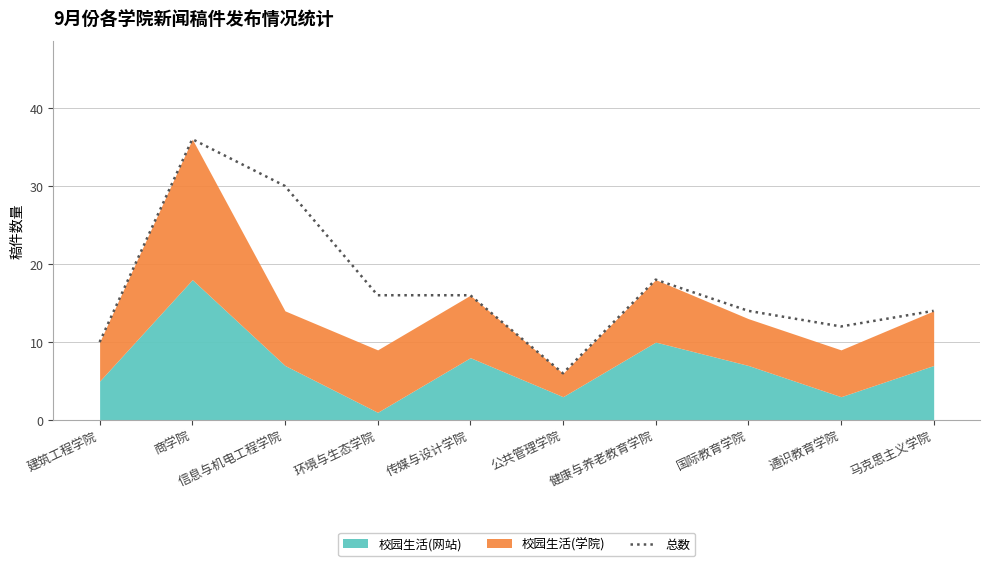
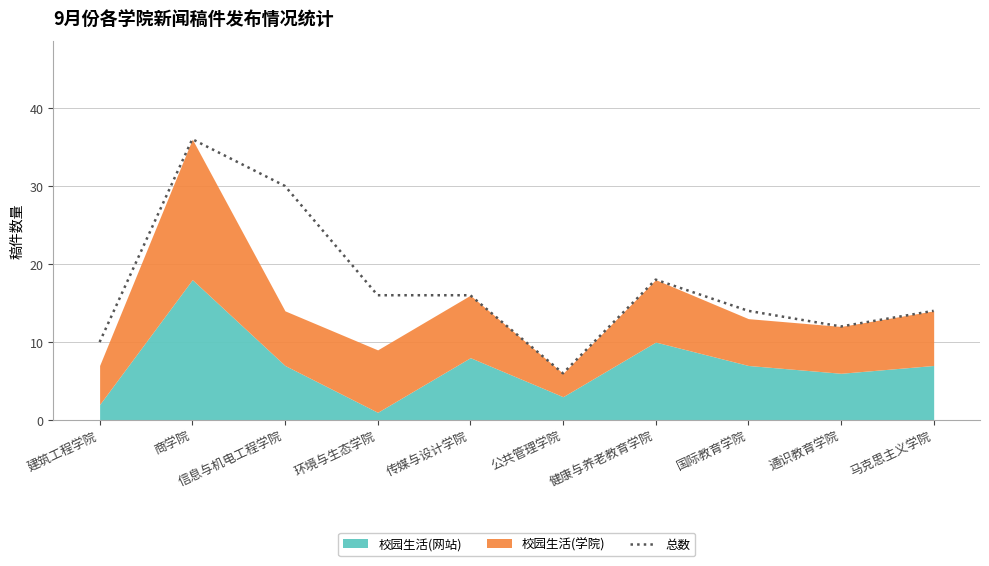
校园生活(网站), 建筑工程学院: 5 -> 2
校园生活(网站), 通识教育学院: 3 -> 6
